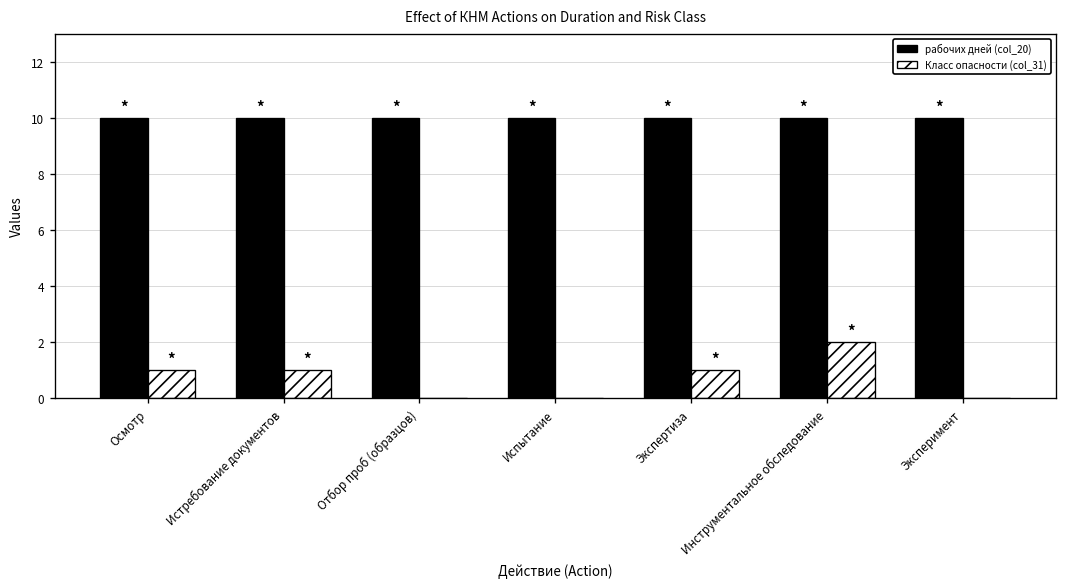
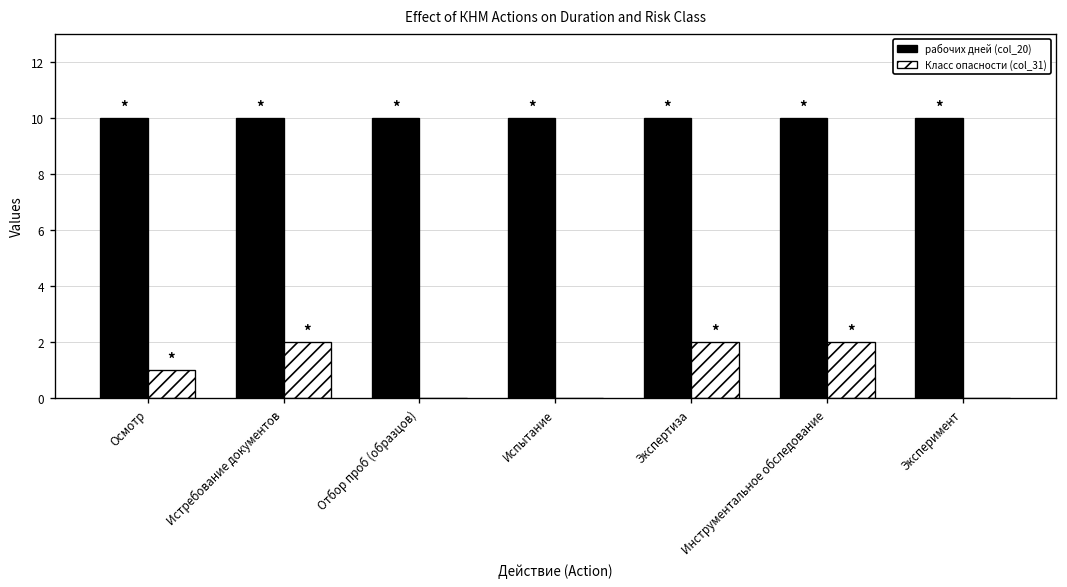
Класс опасности (col_31), Истребование документов: 1 -> 2
Класс опасности (col_31), Экспертиза: 1 -> 2
